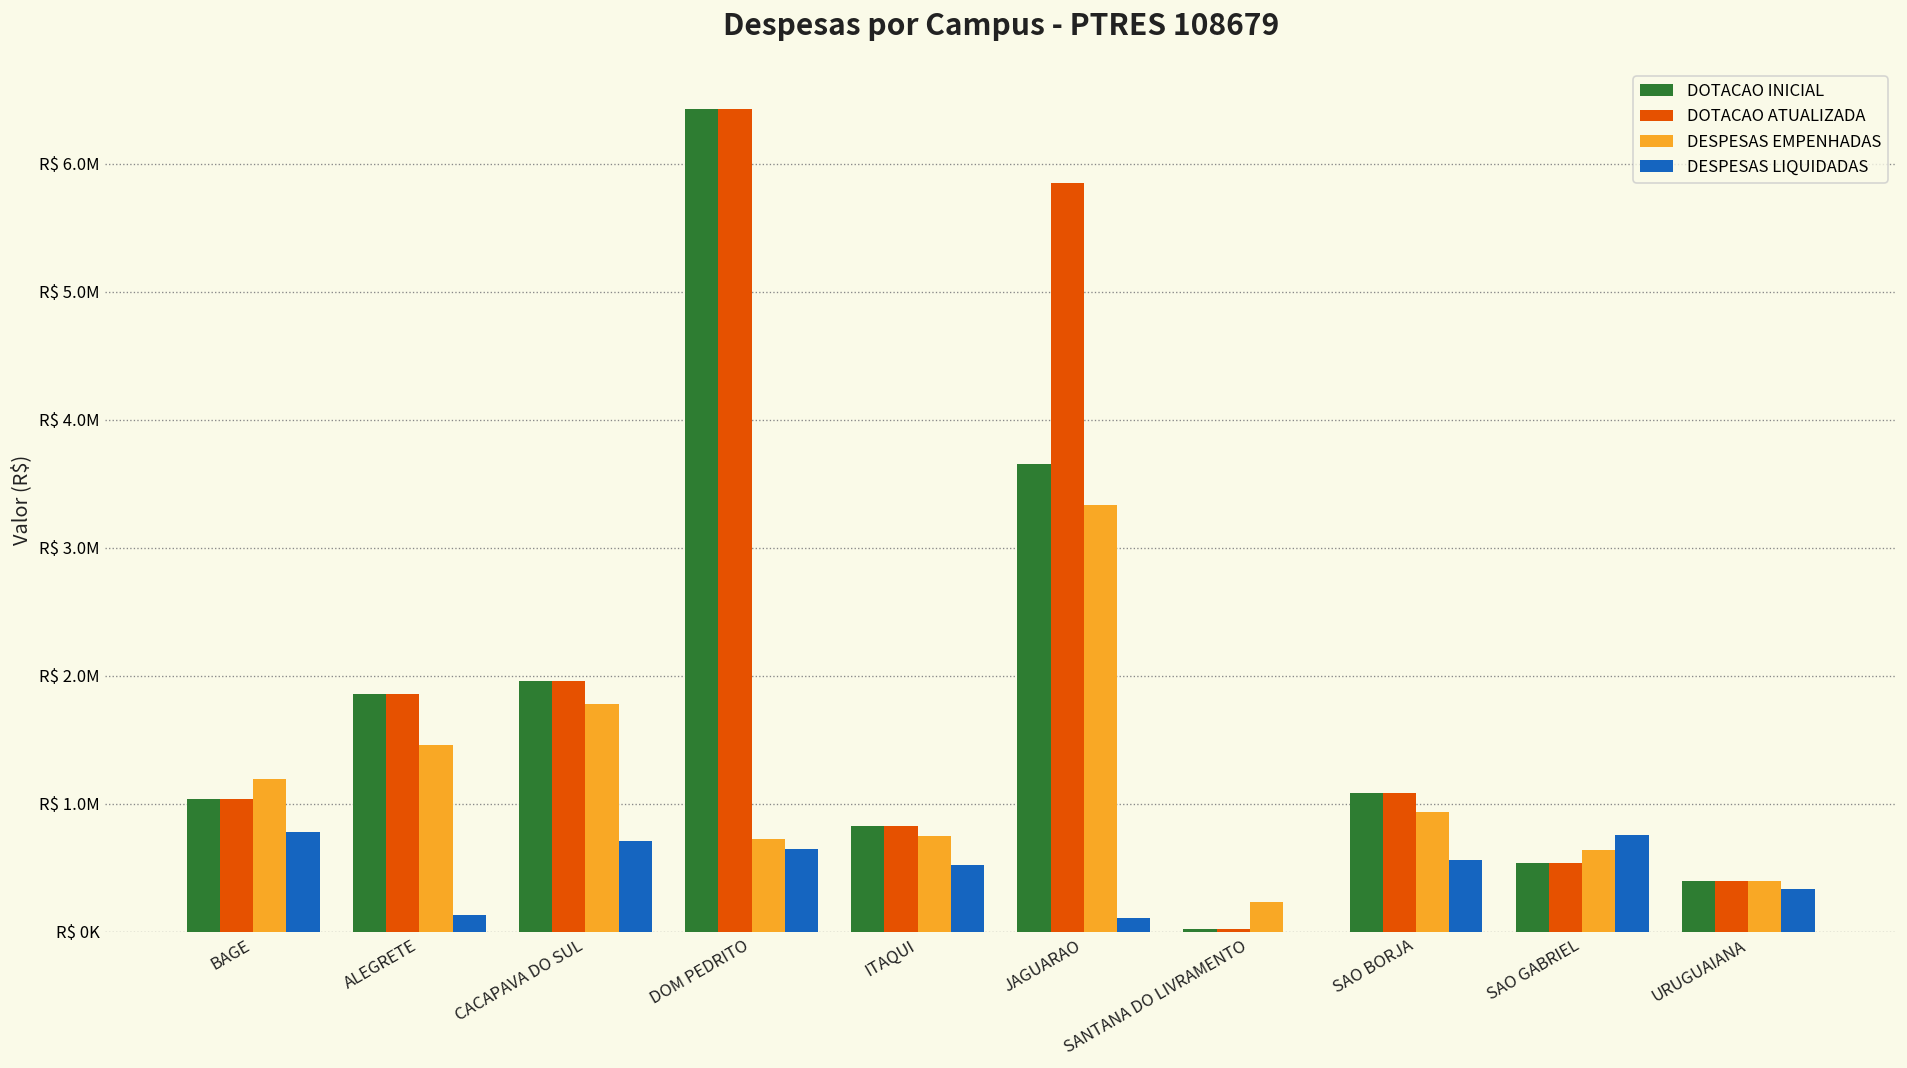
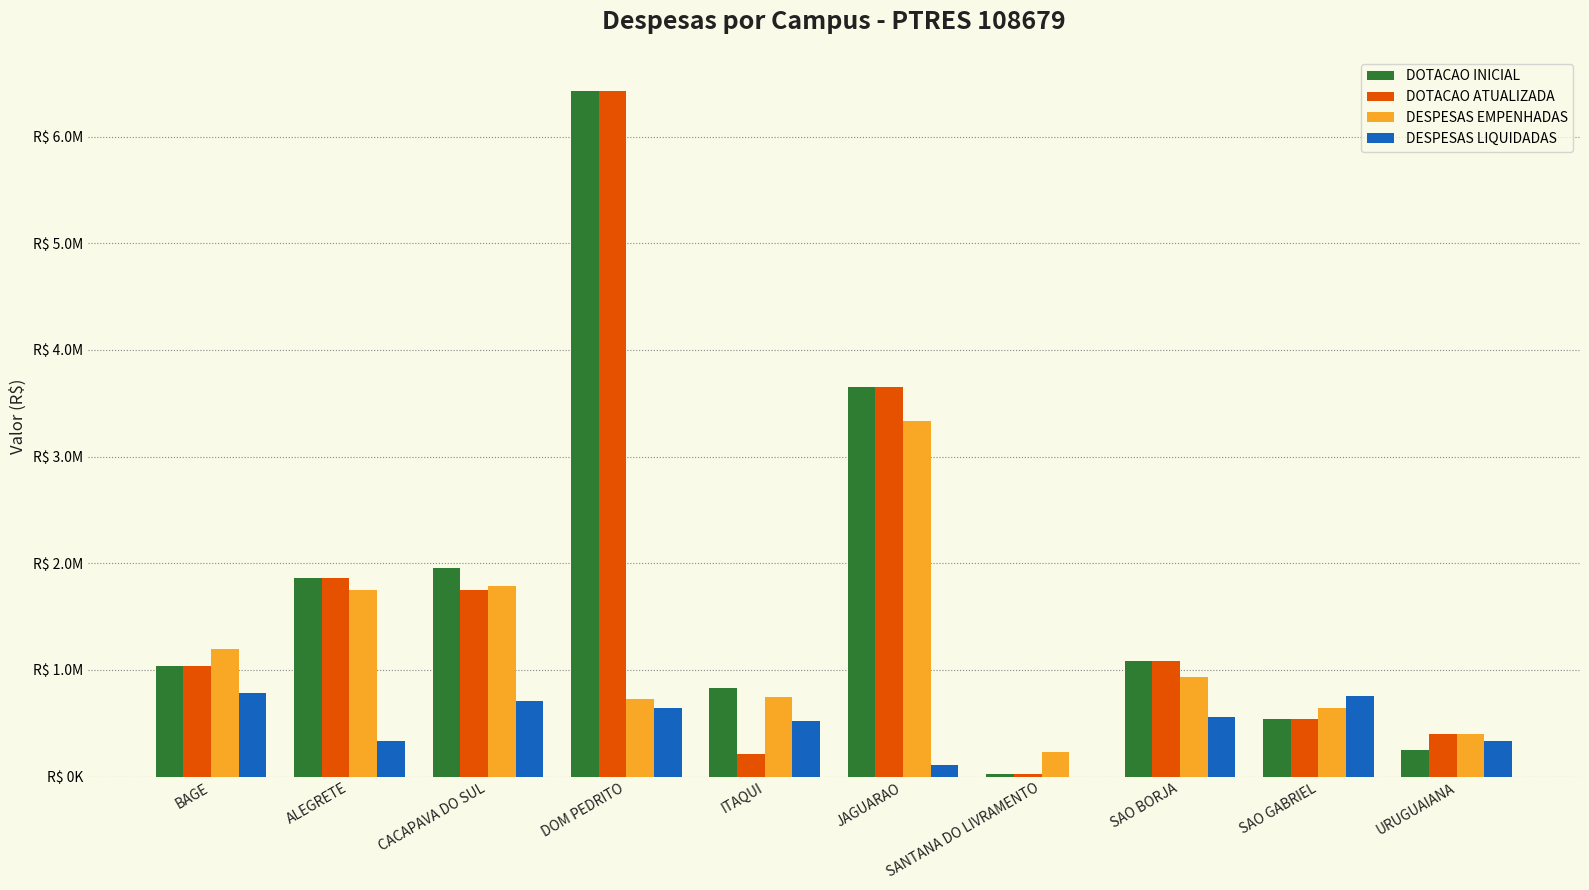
DESPESAS EMPENHADAS, ALEGRETE: R$ 1460000 -> R$ 1750000
DESPESAS LIQUIDADAS, ALEGRETE: R$ 130000 -> R$ 330000
DOTACAO ATUALIZADA, CACAPAVA DO SUL: R$ 1960000 -> R$ 1750000
DOTACAO ATUALIZADA, ITAQUI: R$ 830000 -> R$ 210000
DOTACAO ATUALIZADA, JAGUARAO: R$ 5850000 -> R$ 3650000
DOTACAO INICIAL, URUGUAIANA: R$ 390000 -> R$ 250000
